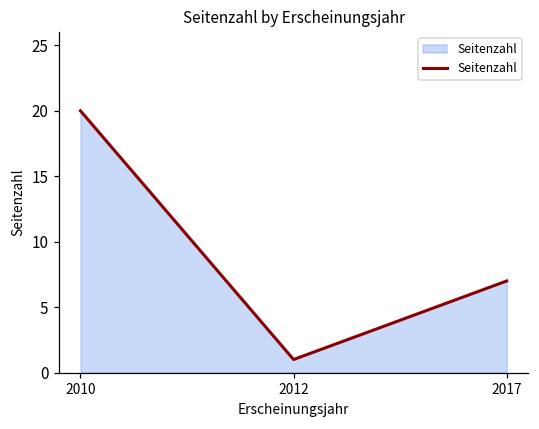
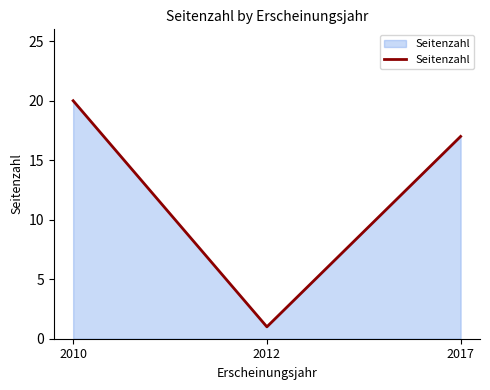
2017: 7 -> 17
